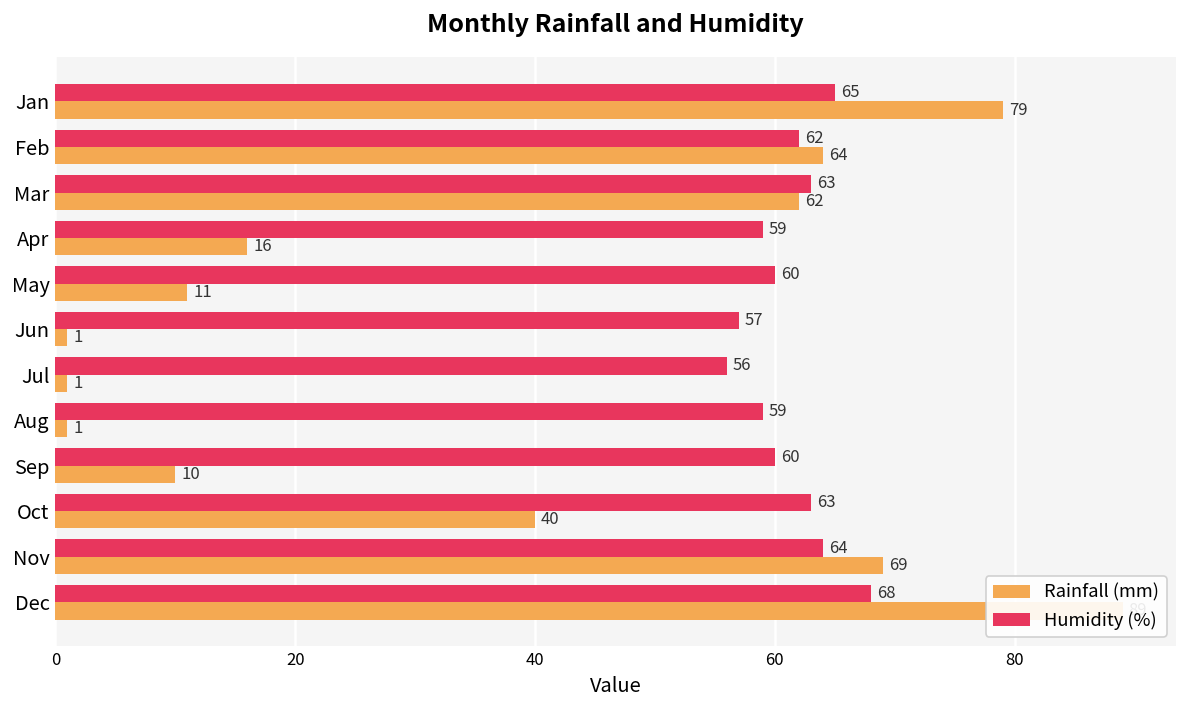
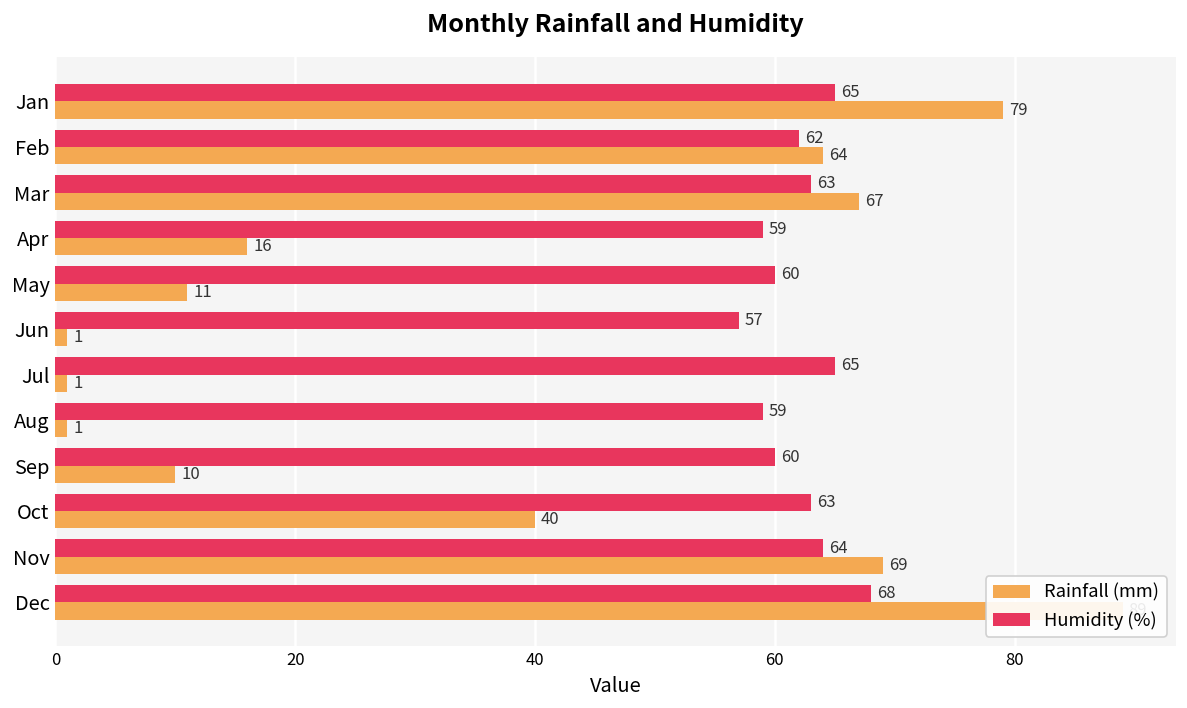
Rainfall (mm), Mar: 62 -> 67
Humidity (%), Jul: 56 -> 65
